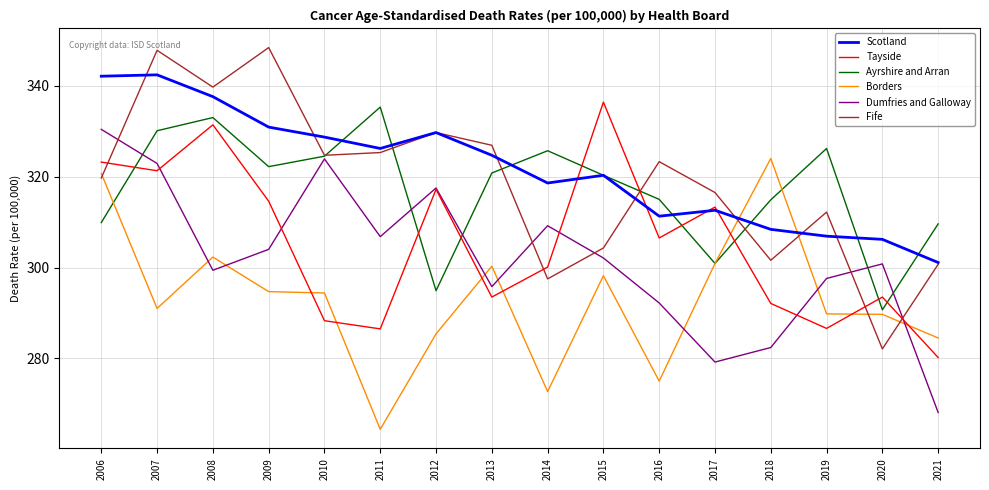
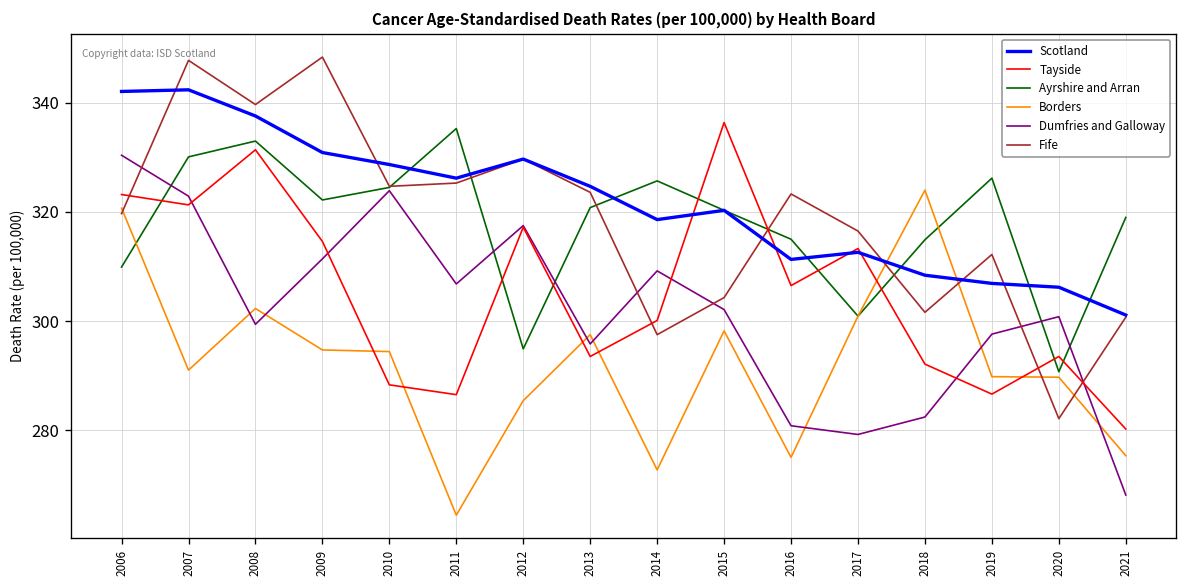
Dumfries and Galloway, 2009: 304 -> 311
Borders, 2013: 300 -> 298
Fife, 2013: 327 -> 324
Dumfries and Galloway, 2016: 292 -> 281
Ayrshire and Arran, 2021: 310 -> 319
Borders, 2021: 285 -> 275
